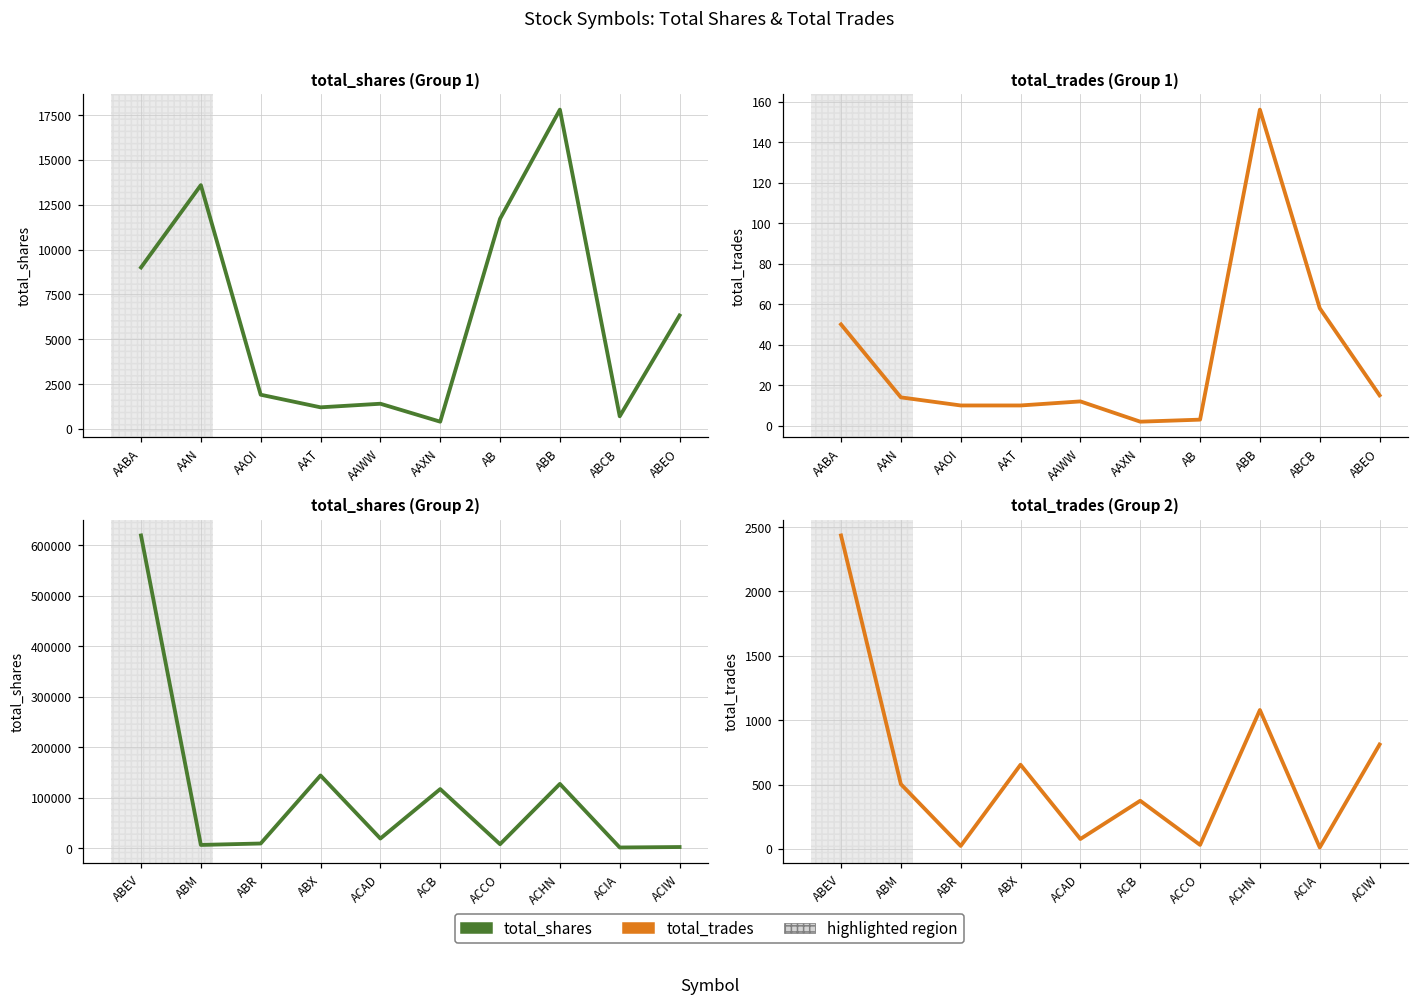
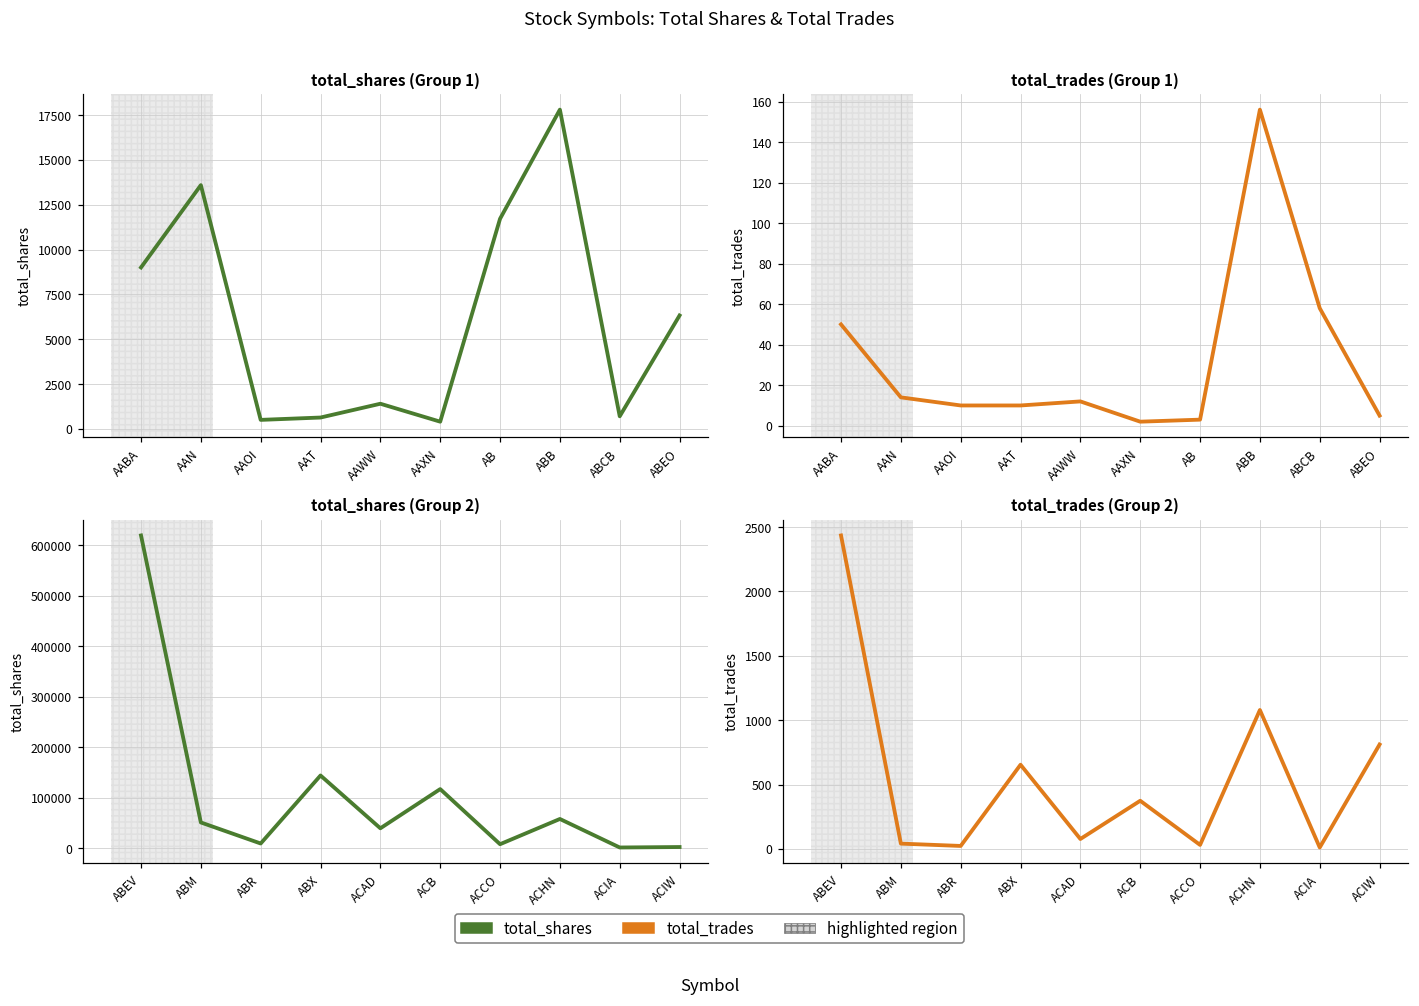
total_shares (Group 1), AAOI: 1900 -> 500
total_shares (Group 1), AAT: 1200 -> 600
total_trades (Group 1), ABEO: 15 -> 5
total_shares (Group 2), ABM: 10000 -> 50000
total_shares (Group 2), ACAD: 20000 -> 40000
total_shares (Group 2), ACHN: 130000 -> 60000
total_trades (Group 2), ABM: 500 -> 40
